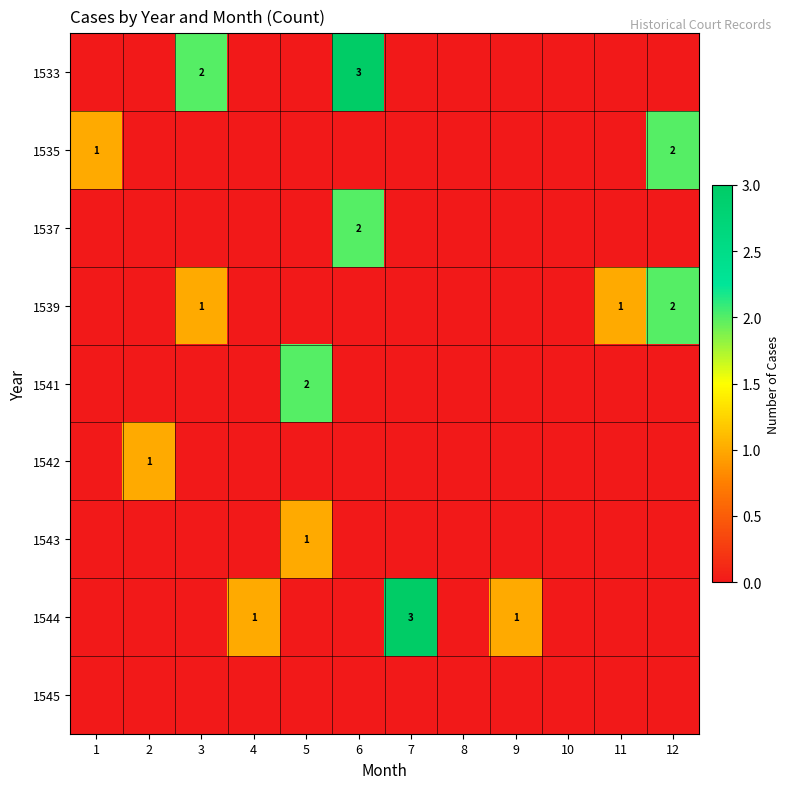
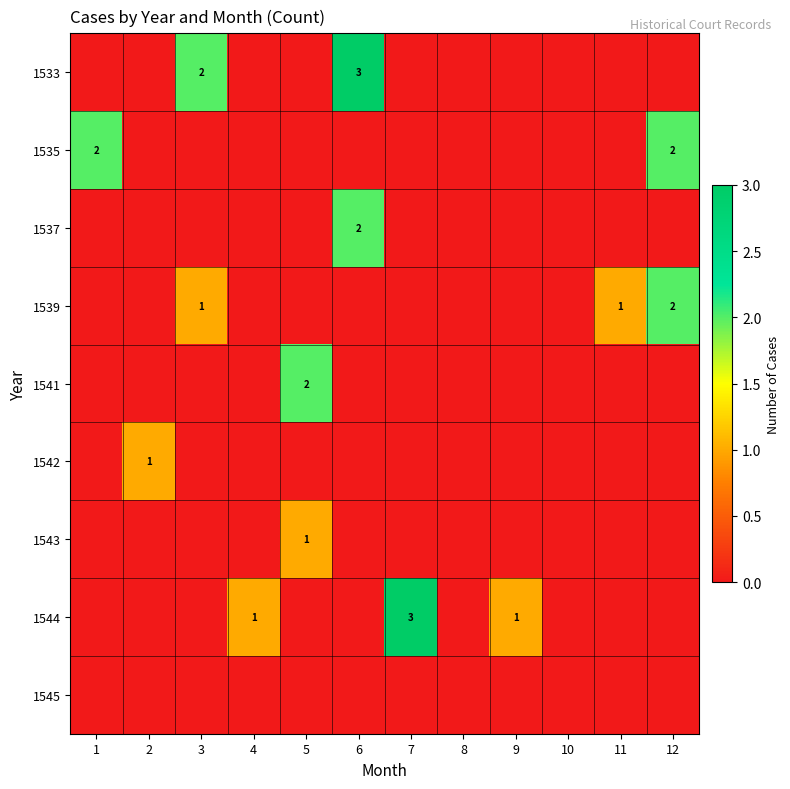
1535, 1: 1 -> 2
